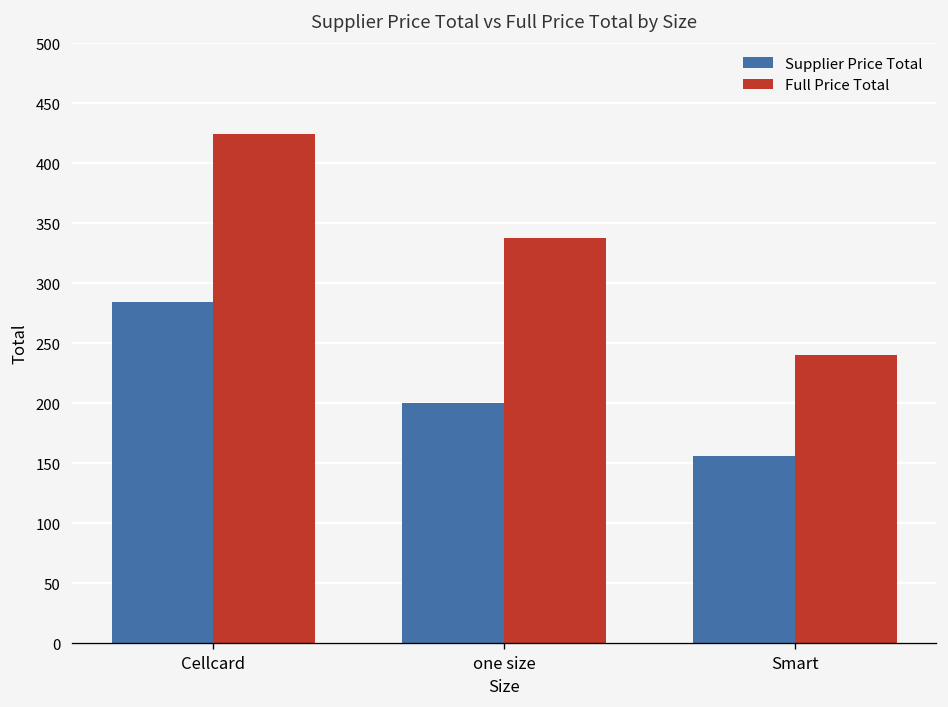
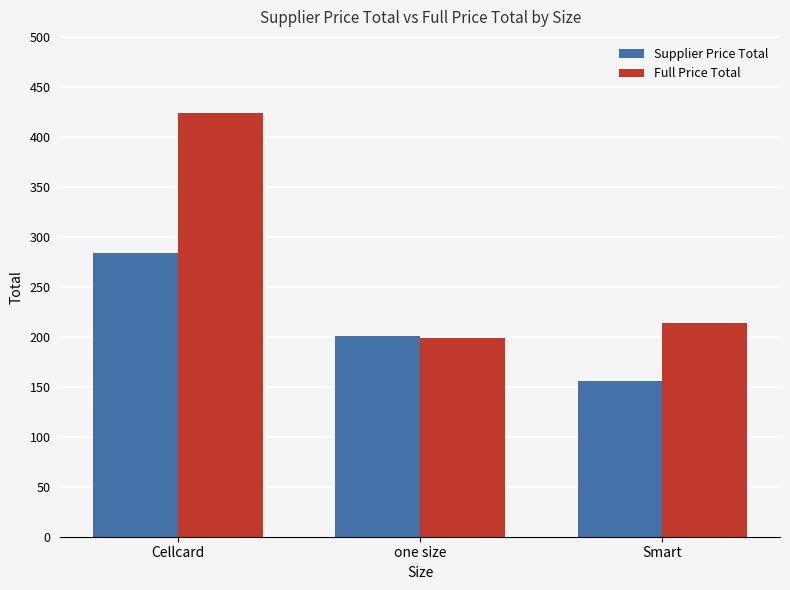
Full Price Total, one size: 340 -> 200
Full Price Total, Smart: 240 -> 210
